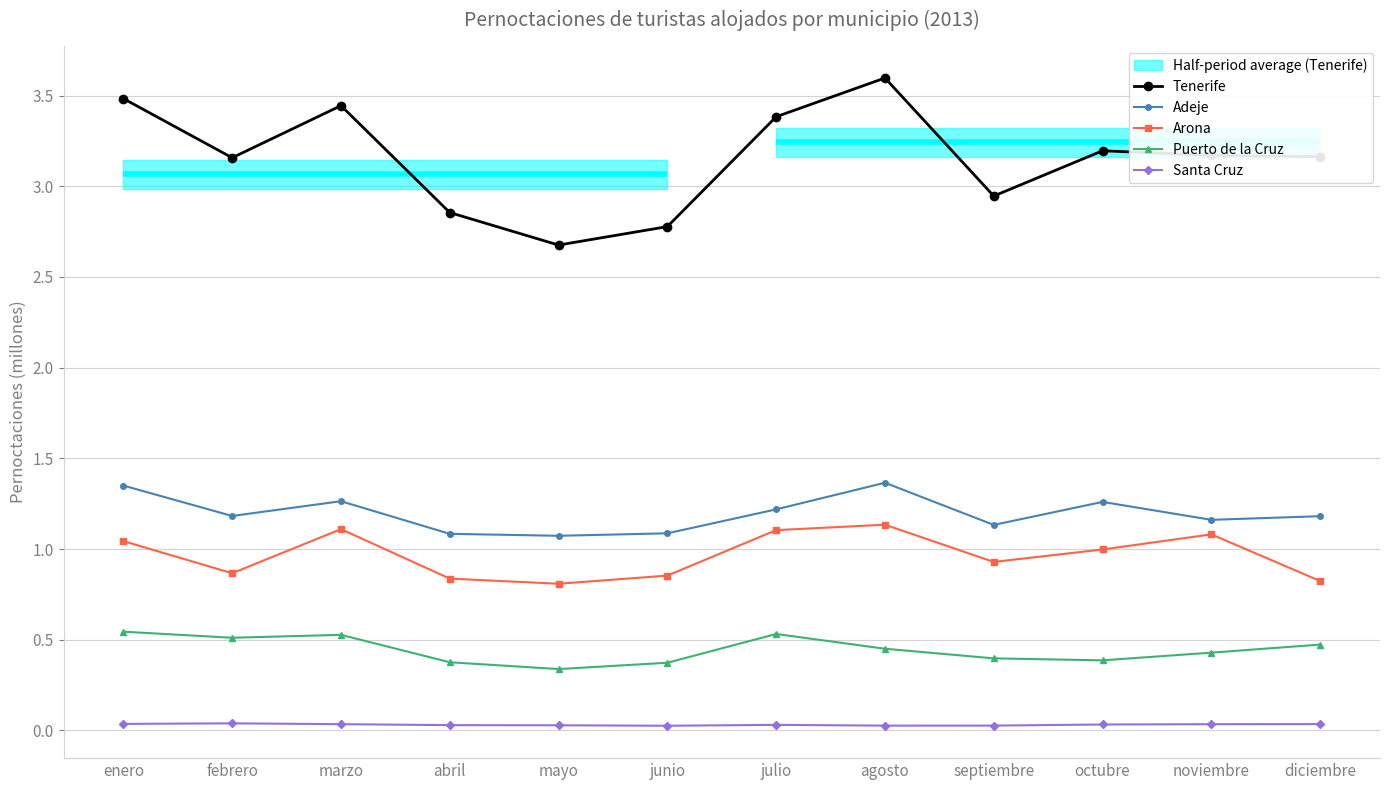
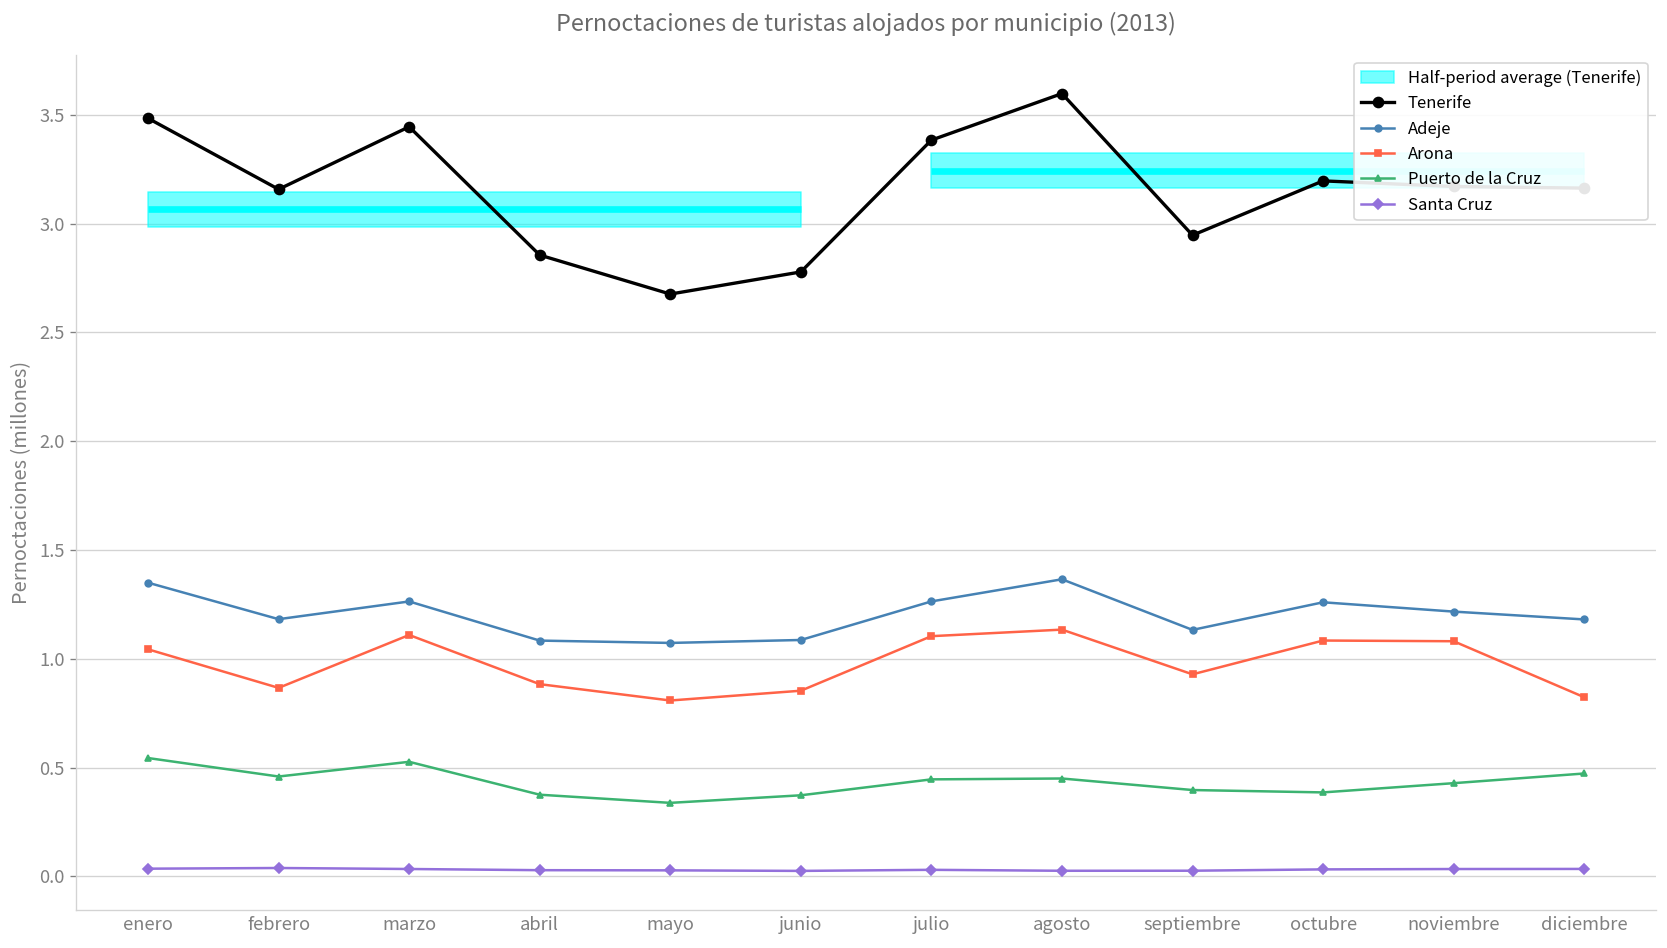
Puerto de la Cruz, febrero: 0.51 -> 0.46
Arona, abril: 0.84 -> 0.88
Adeje, julio: 1.22 -> 1.26
Puerto de la Cruz, julio: 0.53 -> 0.45
Arona, octubre: 1.00 -> 1.08
Adeje, noviembre: 1.16 -> 1.22
